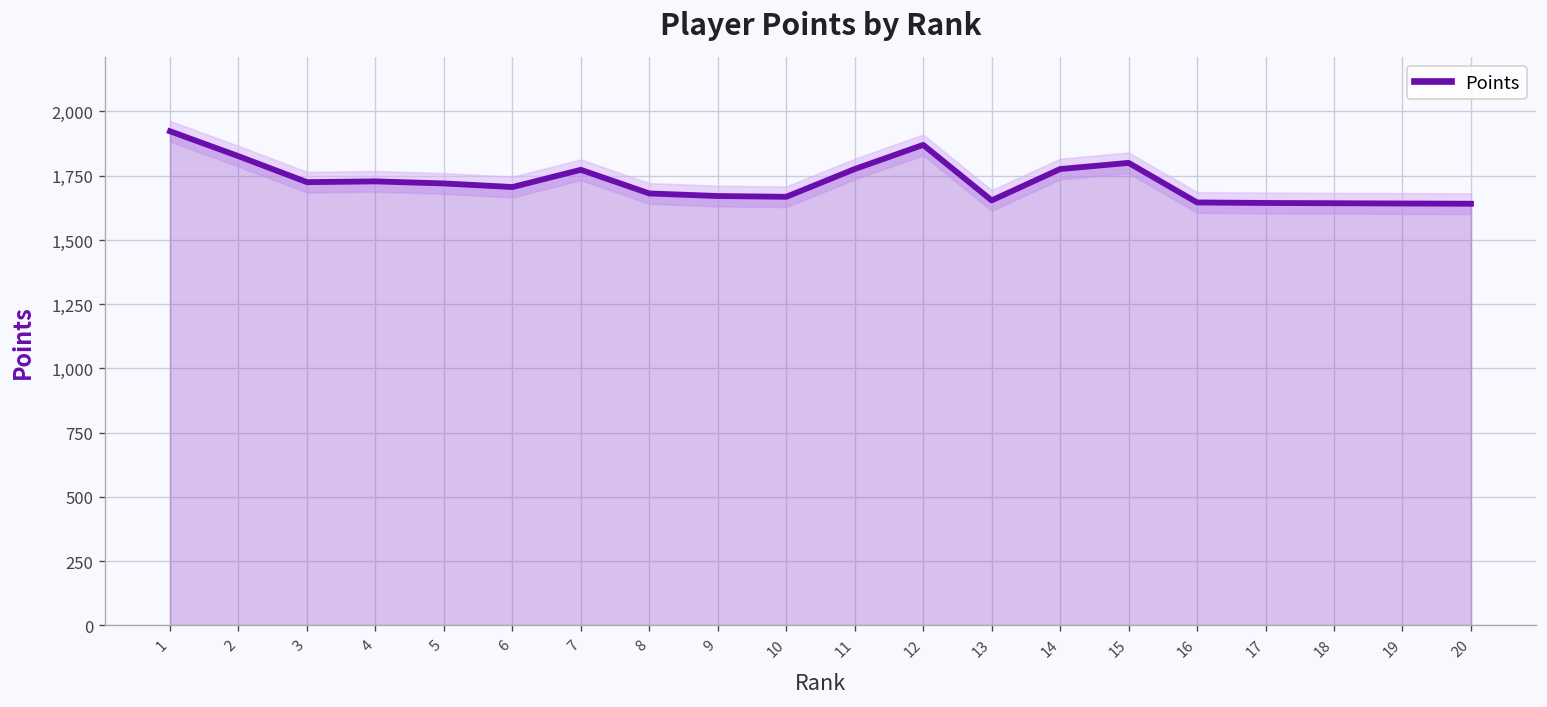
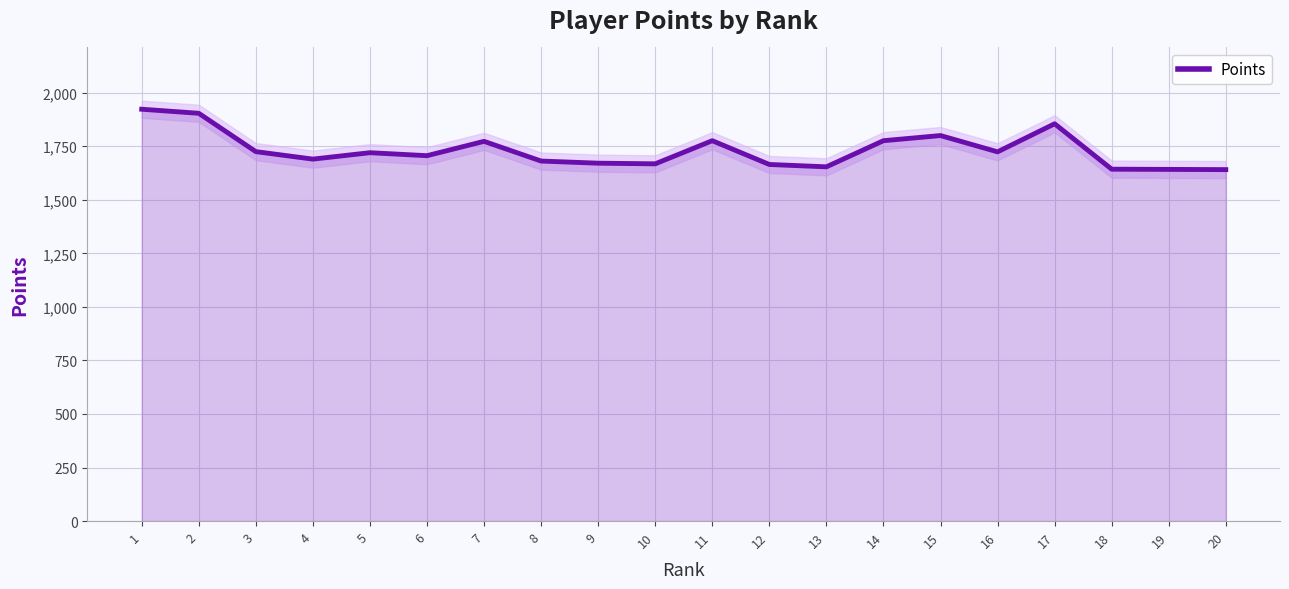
Points, 2: 1,830 -> 1,900
Points, 4: 1,730 -> 1,690
Points, 12: 1,870 -> 1,670
Points, 16: 1,650 -> 1,720
Points, 17: 1,640 -> 1,860
